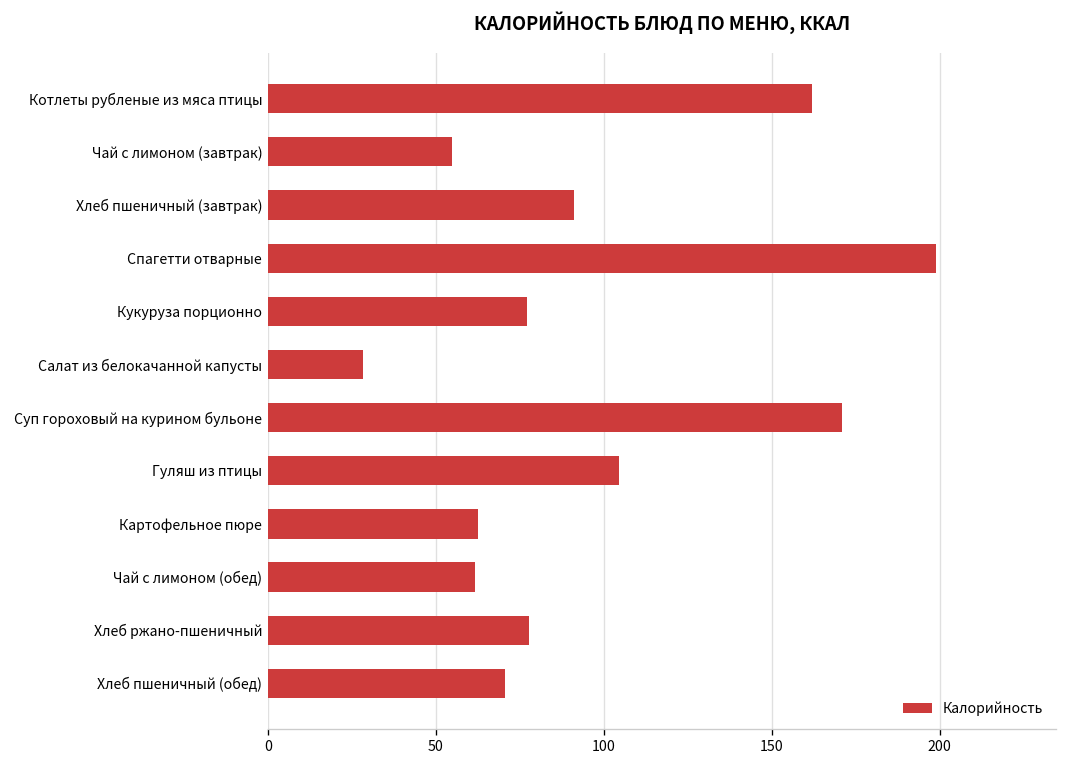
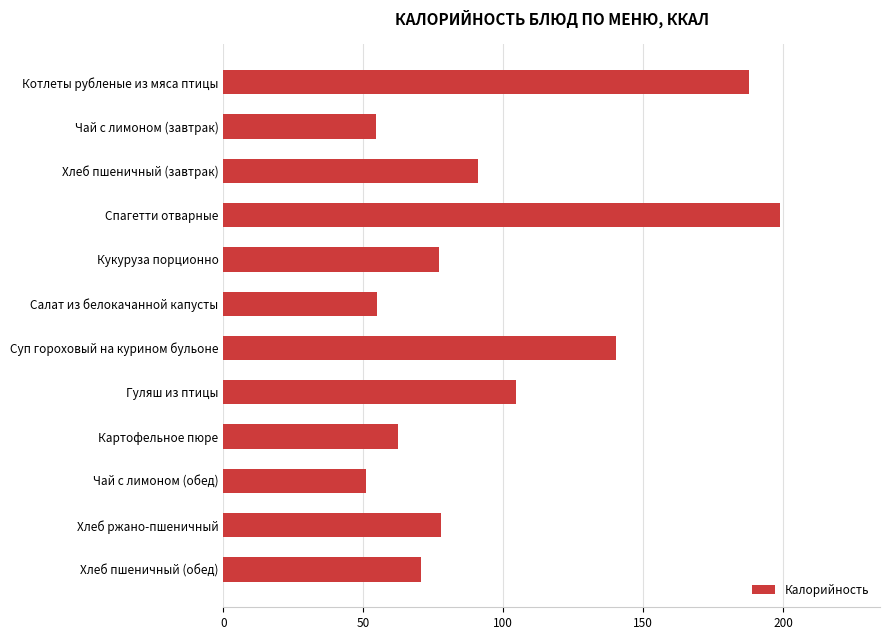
Котлеты рубленые из мяса птицы: 162 -> 188
Салат из белокачанной капусты: 28 -> 55
Суп гороховый на курином бульоне: 171 -> 140
Чай с лимоном (обед): 62 -> 51
